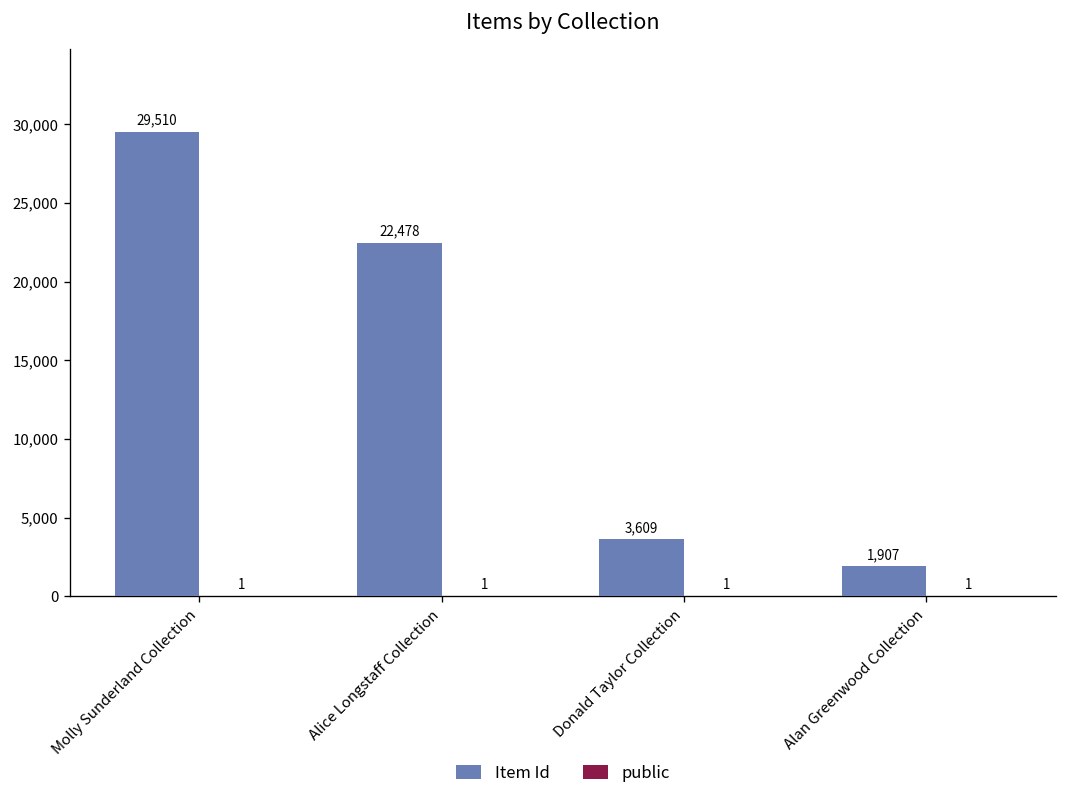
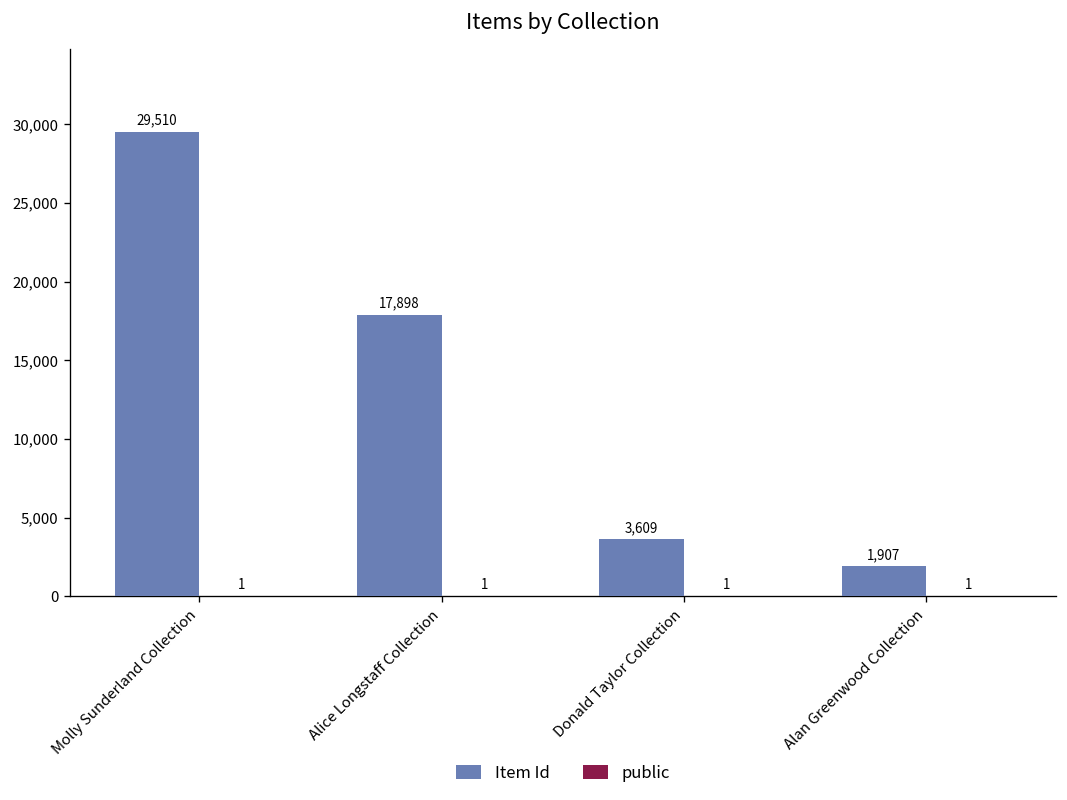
Item Id, Alice Longstaff Collection: 22,478 -> 17,898
